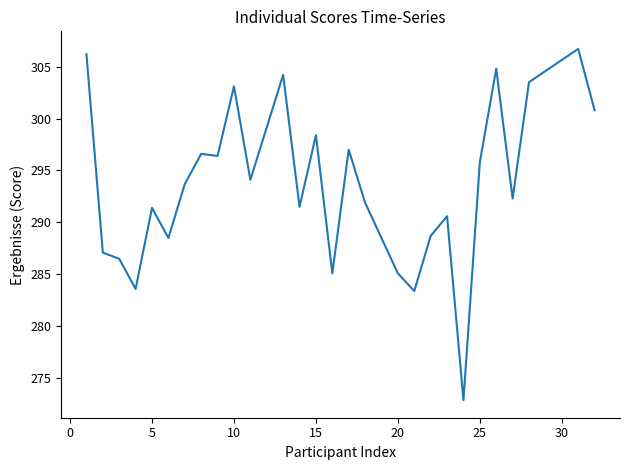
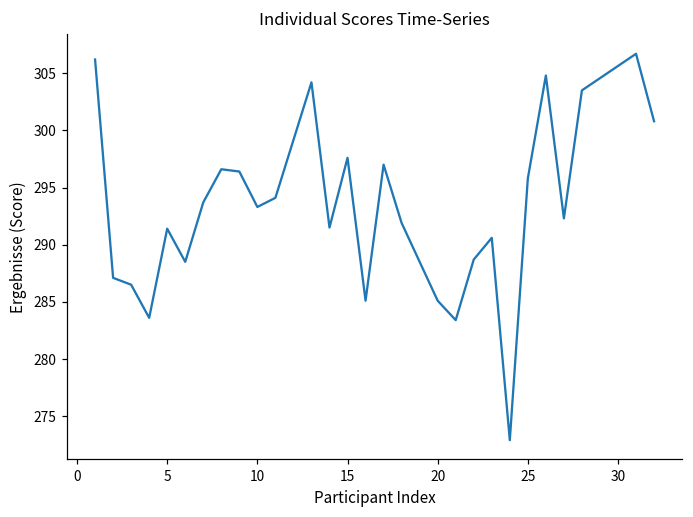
10: 303.1 -> 293.3
15: 298.4 -> 297.6
